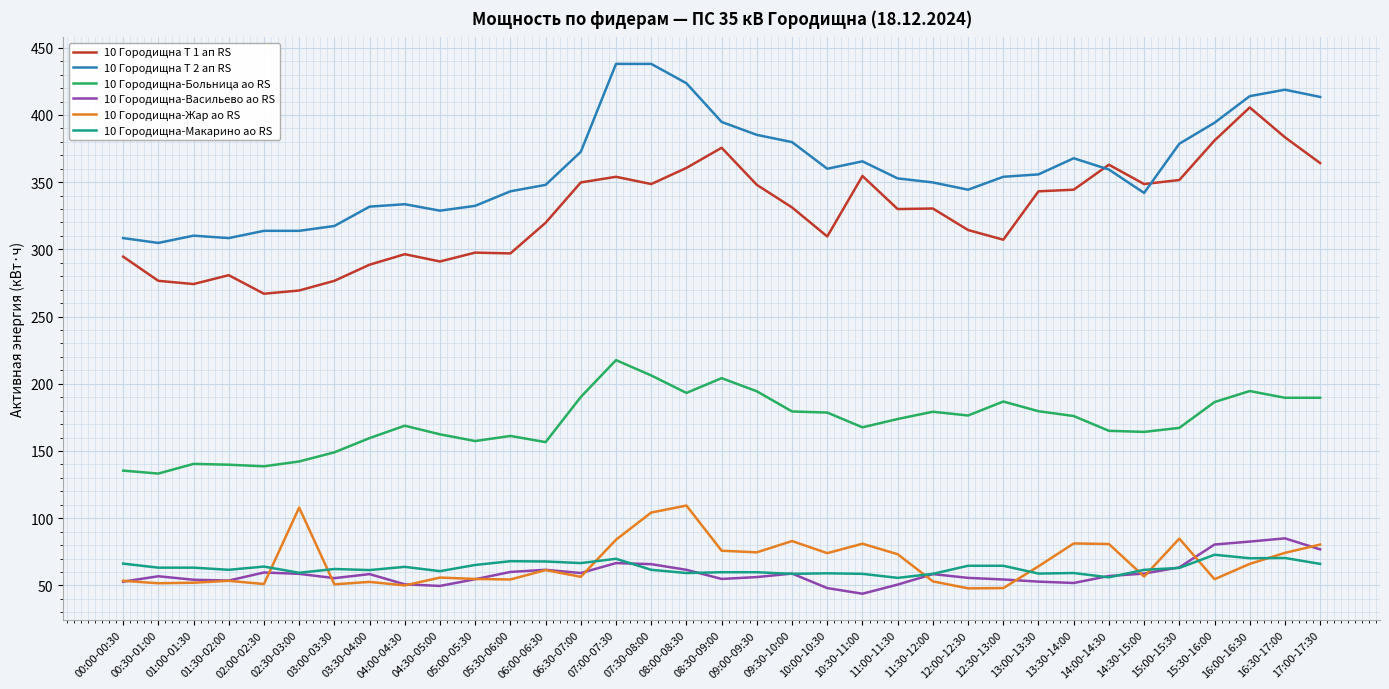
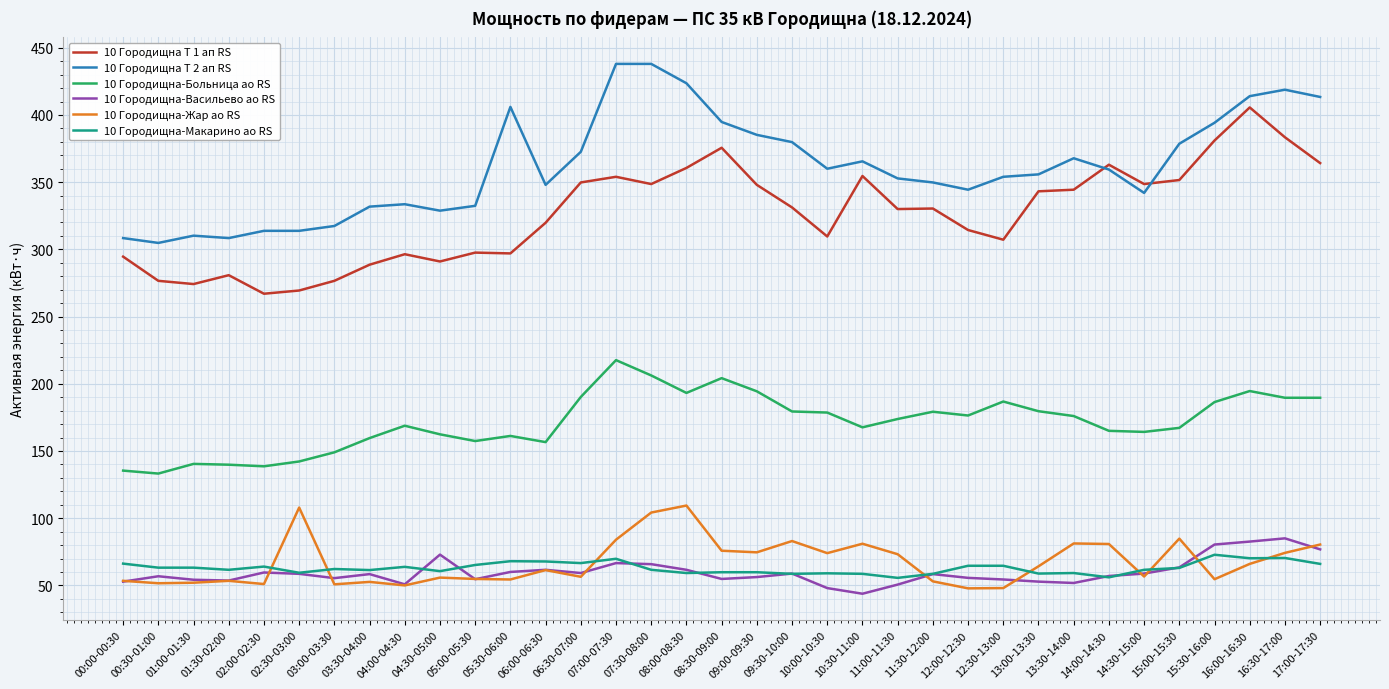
10 Городищна-Васильево ао RS, 04:30-05:00: 50 -> 73
10 Городищна Т 2 ап RS, 05:30-06:00: 343 -> 406
